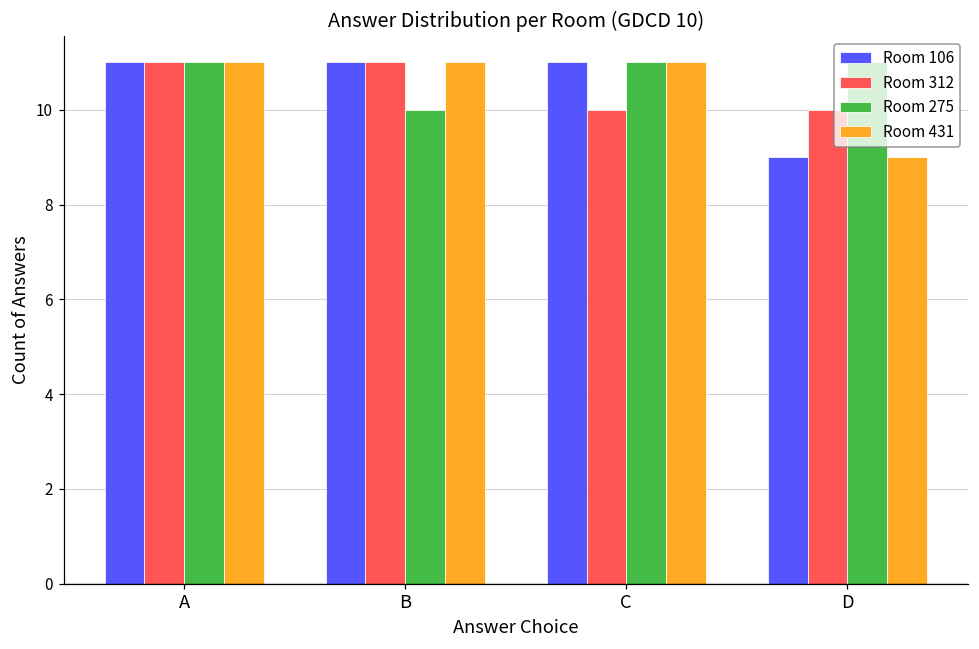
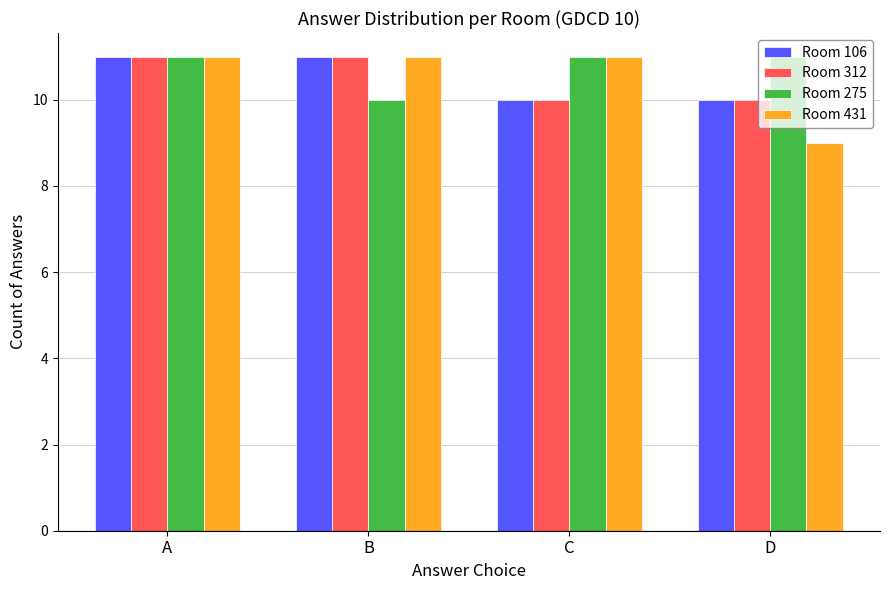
Room 106, C: 11 -> 10
Room 106, D: 9 -> 10
